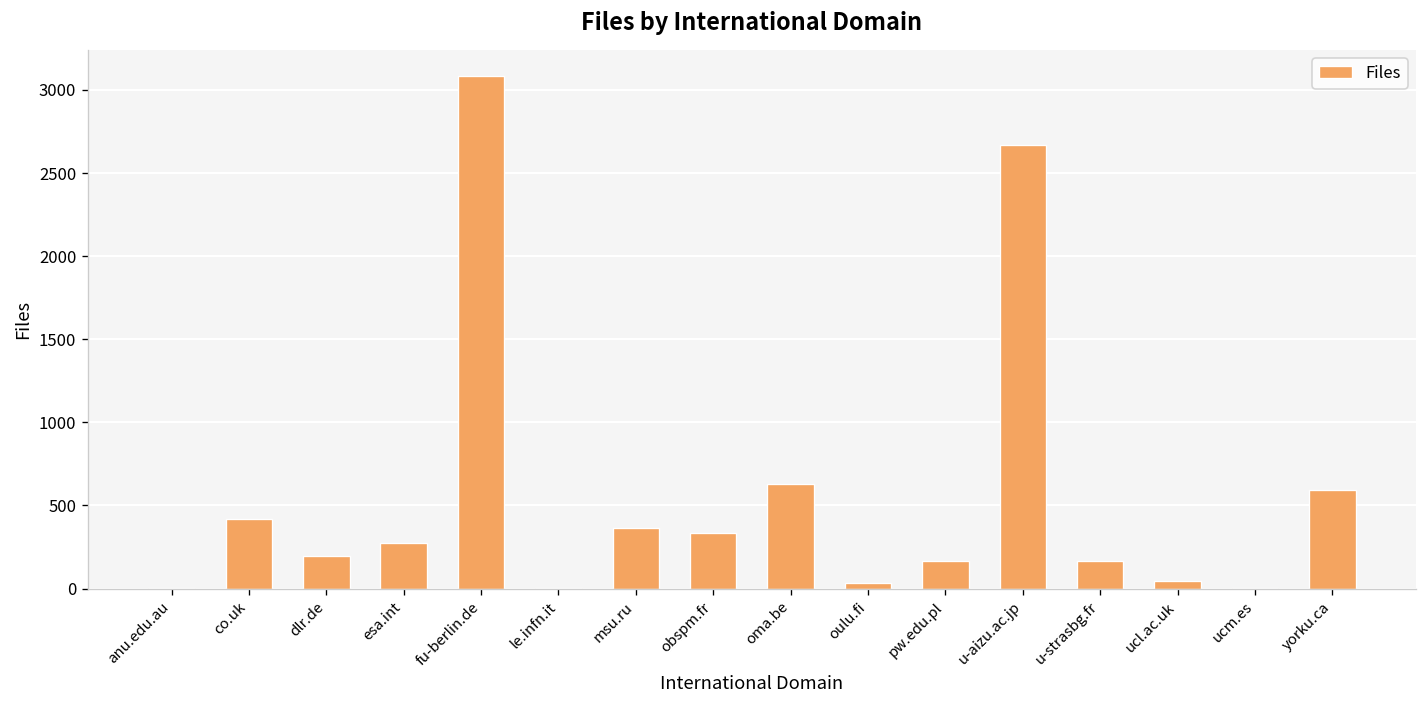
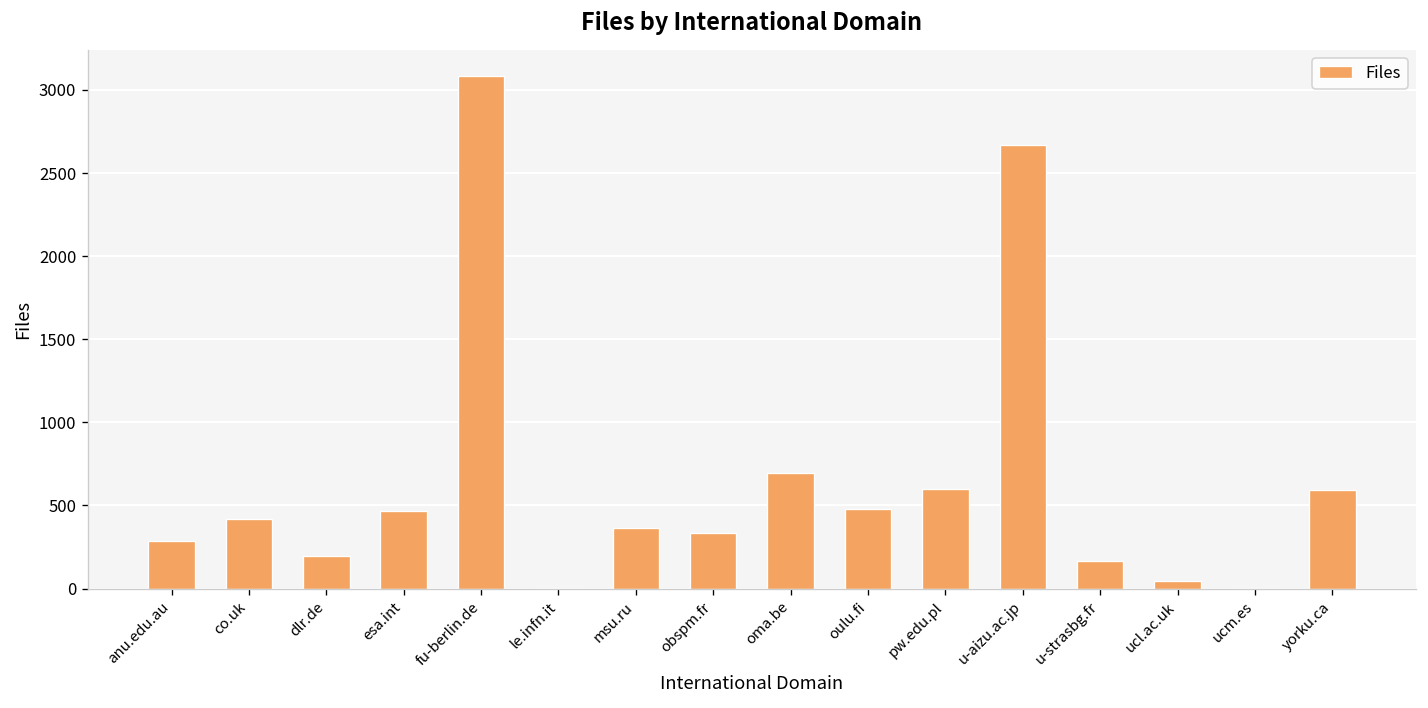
anu.edu.au: 0 -> 280
esa.int: 270 -> 470
oma.be: 630 -> 700
oulu.fi: 30 -> 480
pw.edu.pl: 170 -> 600
